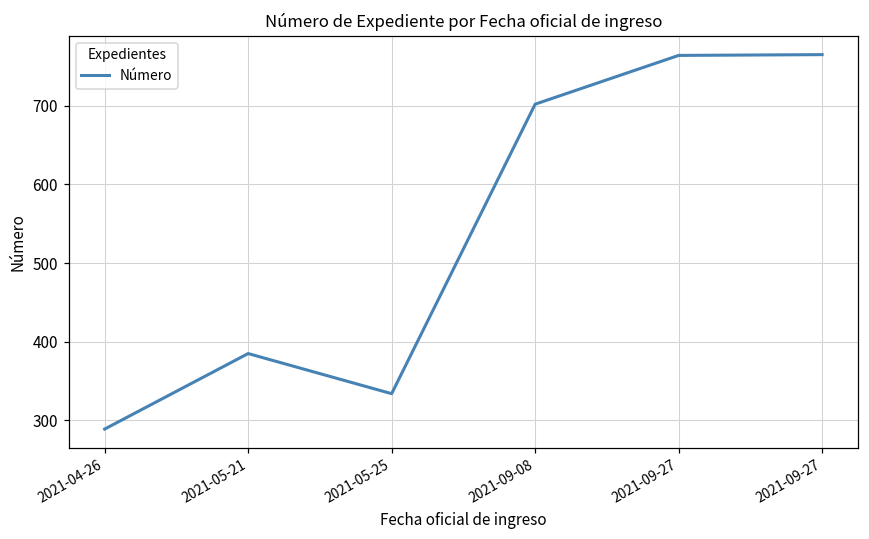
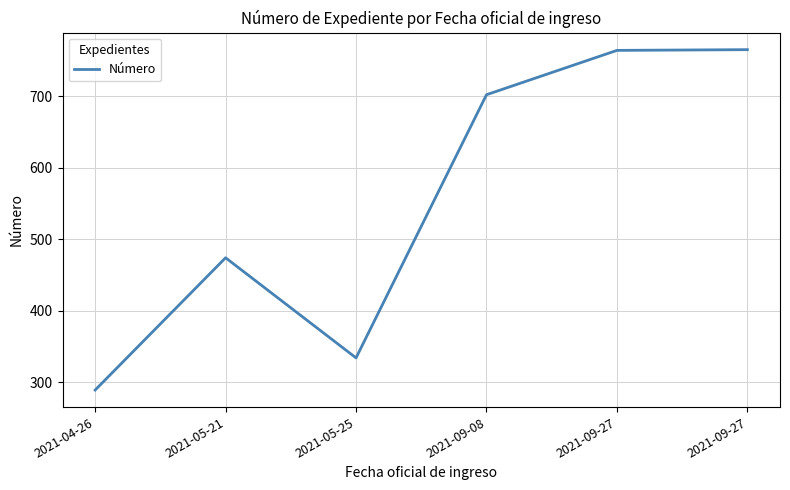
2021-05-21: 390 -> 470
